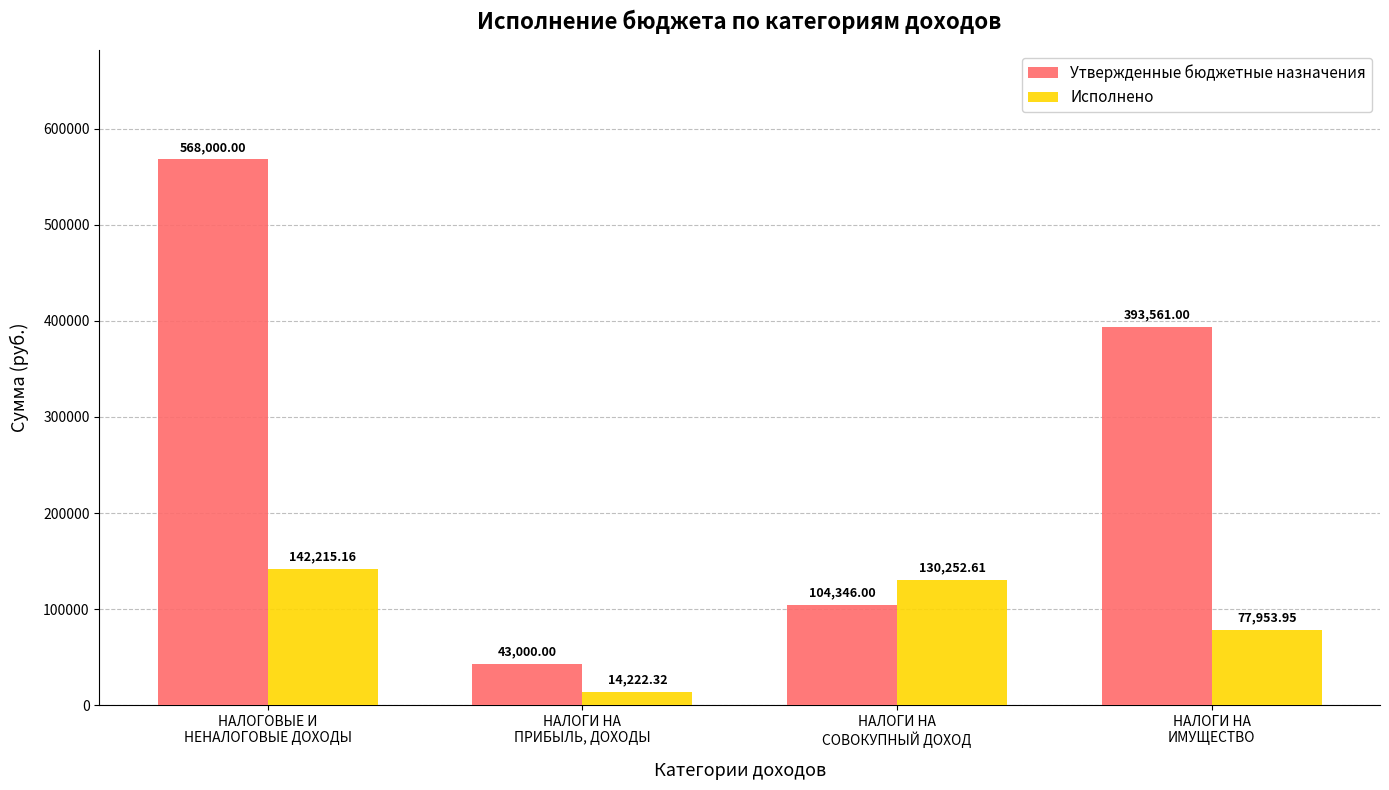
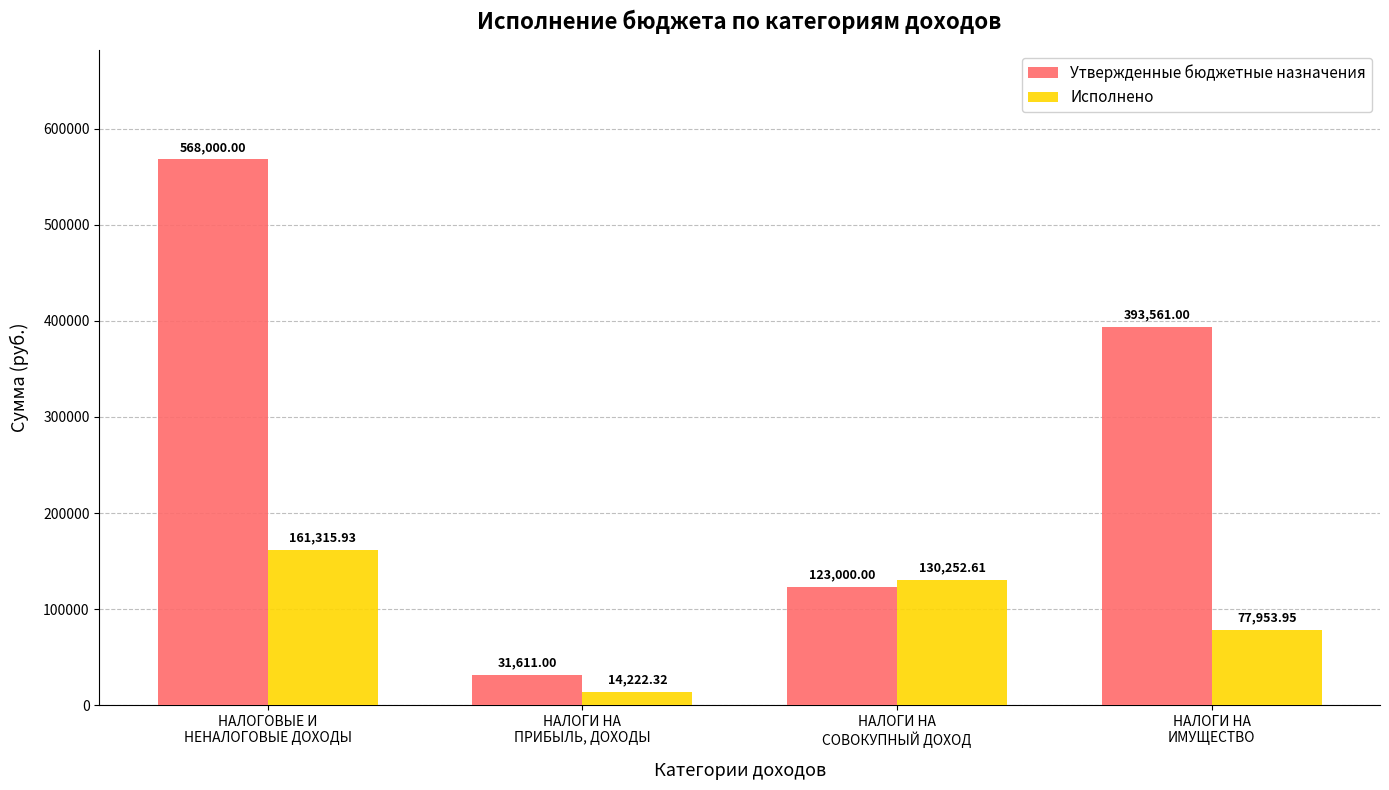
Исполнено, НАЛОГОВЫЕ И НЕНАЛОГОВЫЕ ДОХОДЫ: 142,215.16 -> 161,315.93
Утвержденные бюджетные назначения, НАЛОГИ НА ПРИБЫЛЬ, ДОХОДЫ: 43,000.00 -> 31,611.00
Утвержденные бюджетные назначения, НАЛОГИ НА СОВОКУПНЫЙ ДОХОД: 104,346.00 -> 123,000.00
